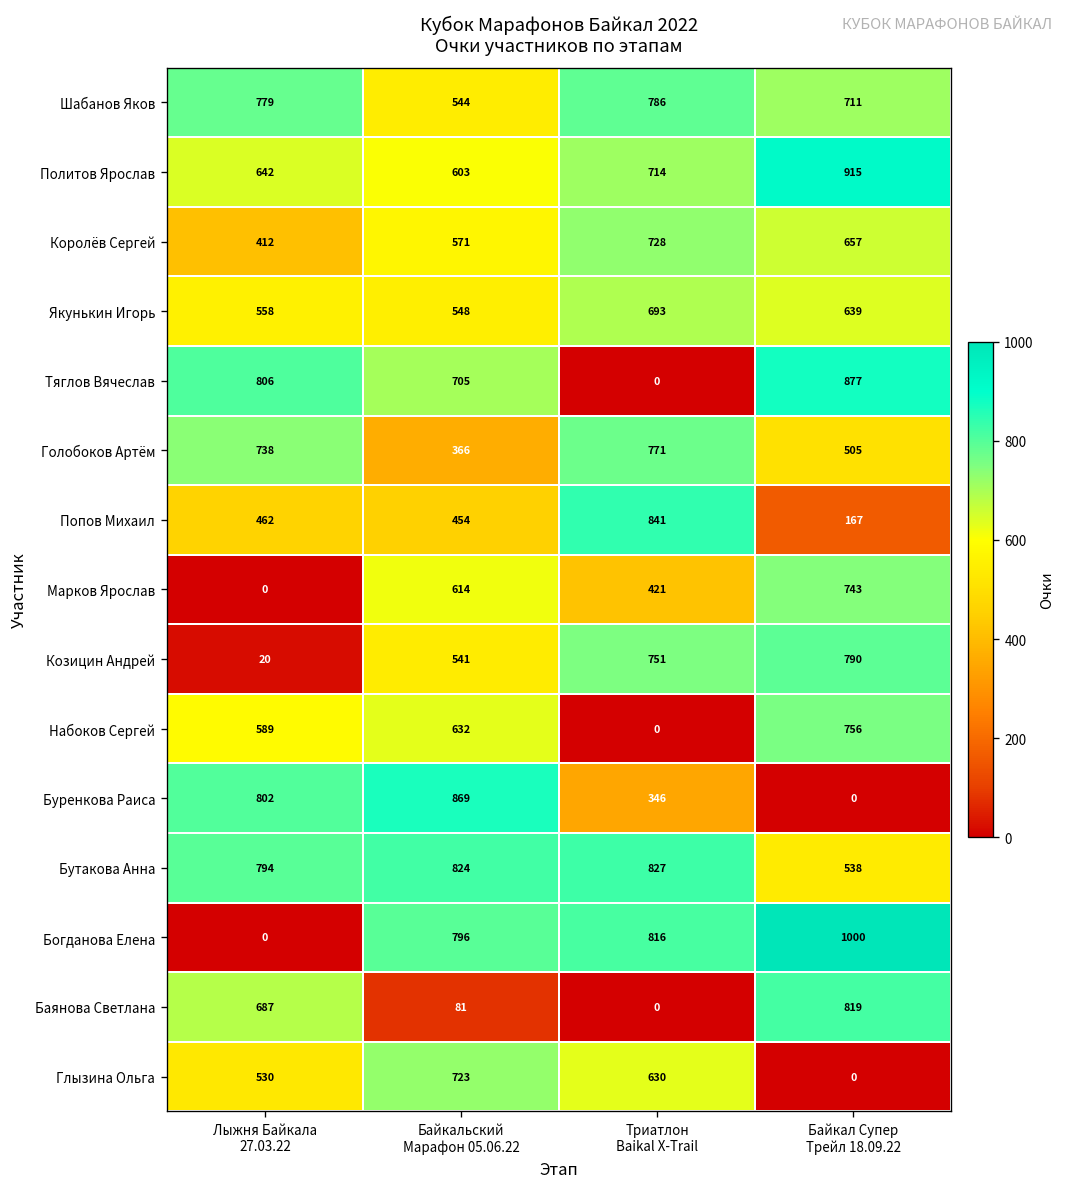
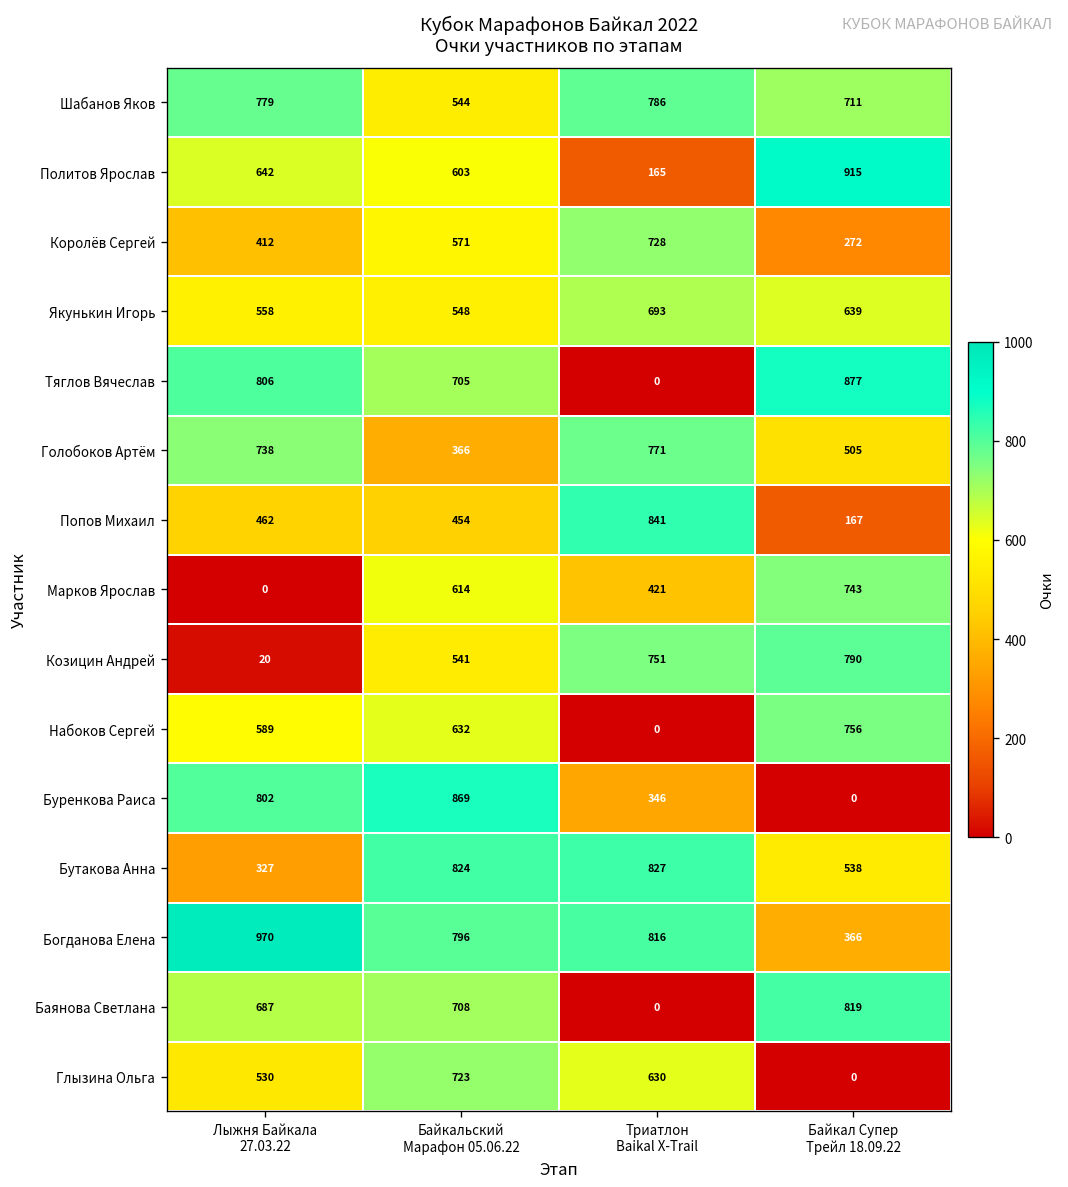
Политов Ярослав, Триатлон Baikal X-Trail: 714 -> 165
Королёв Сергей, Байкал Супер Трейл 18.09.22: 657 -> 272
Бутакова Анна, Лыжня Байкала 27.03.22: 794 -> 327
Богданова Елена, Лыжня Байкала 27.03.22: 0 -> 970
Богданова Елена, Байкал Супер Трейл 18.09.22: 1000 -> 366
Баянова Светлана, Байкальский Марафон 05.06.22: 81 -> 708
